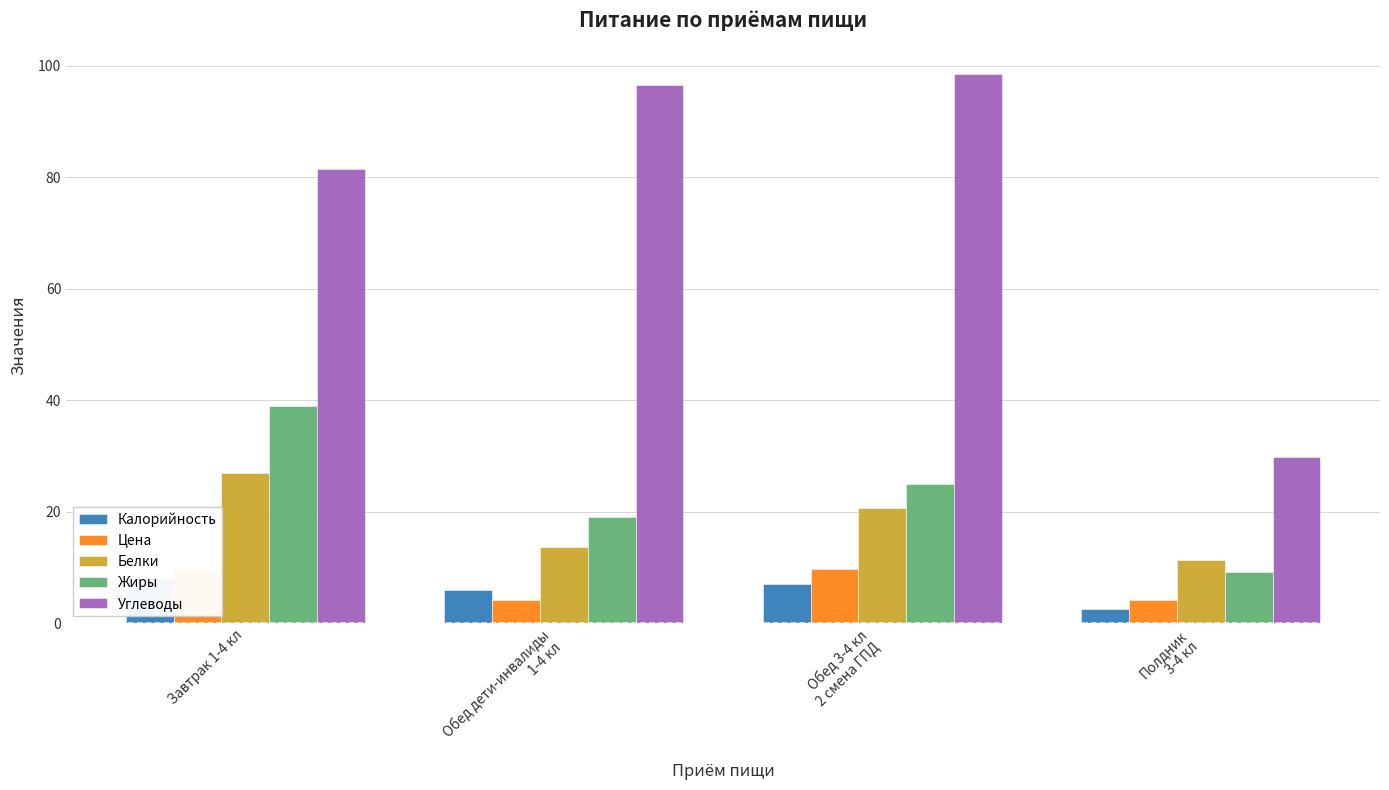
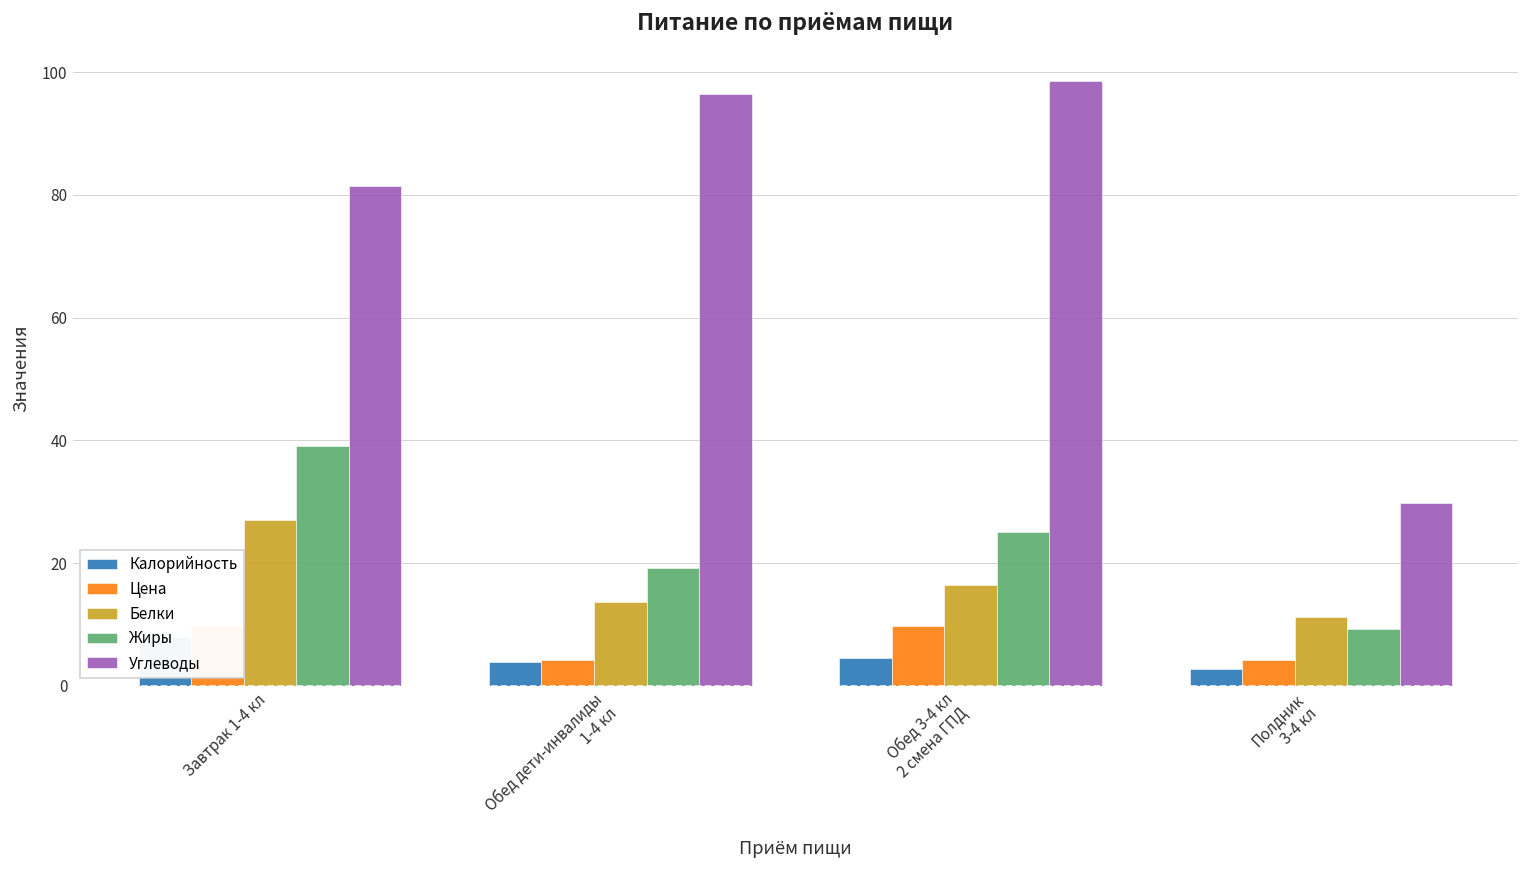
Калорийность, Обед дети-инвалиды 1-4 кл: 6 -> 4
Калорийность, Обед 3-4 кл 2 смена ГПД: 7 -> 5
Белки, Обед 3-4 кл 2 смена ГПД: 21 -> 16
